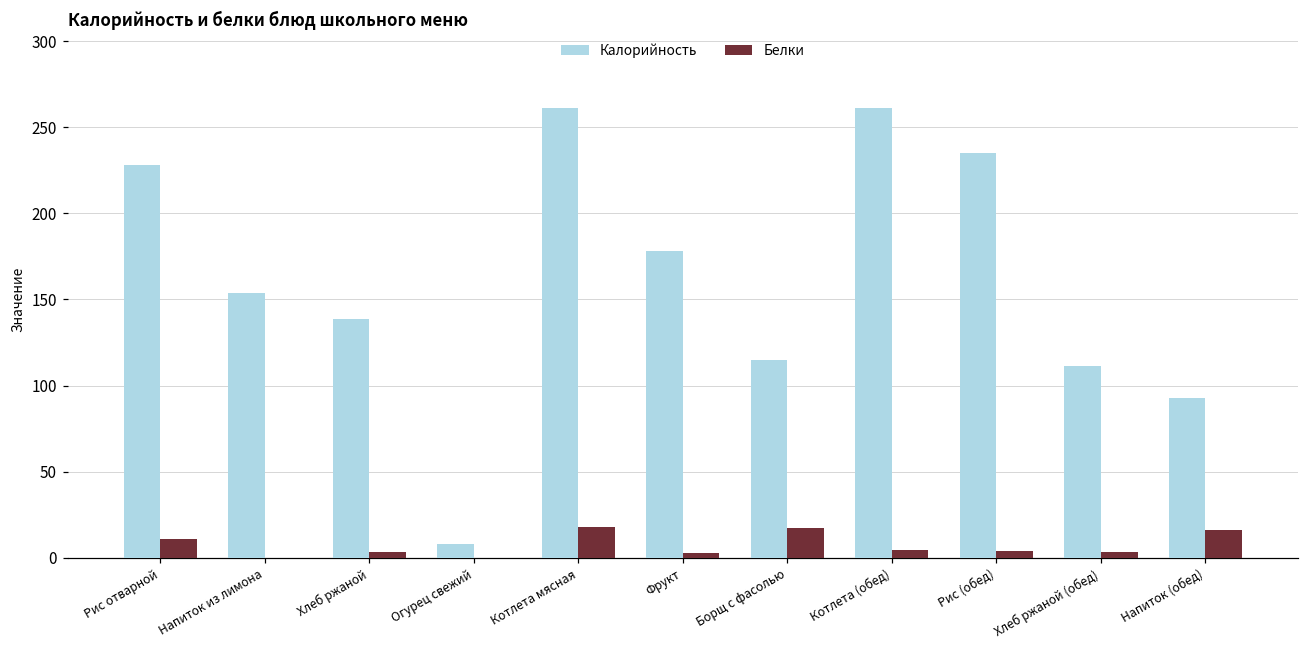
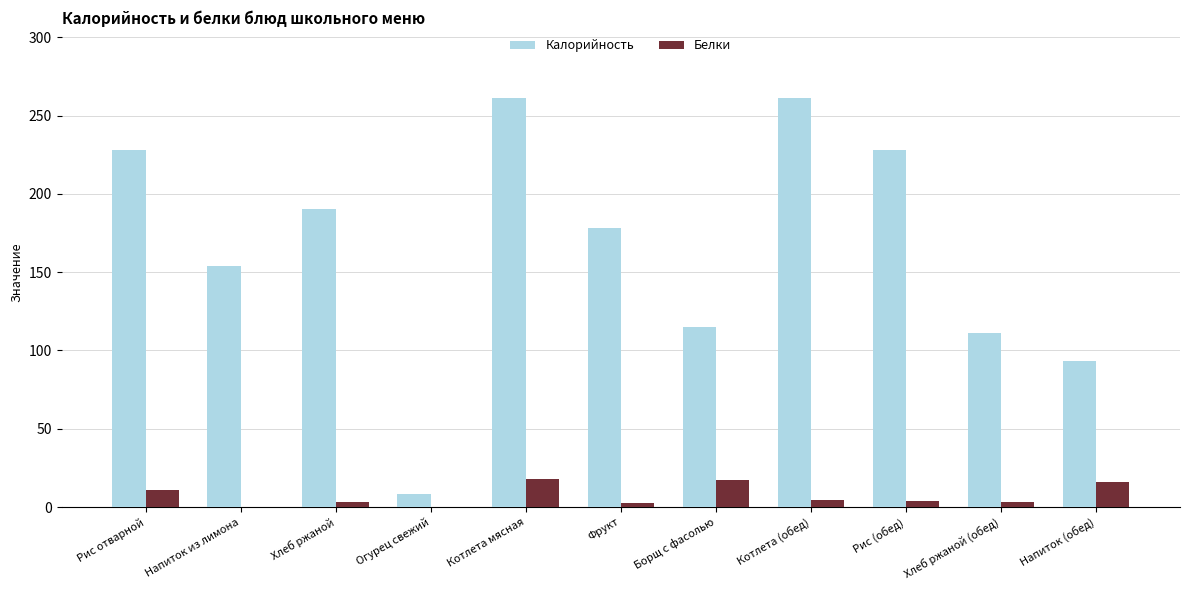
Калорийность, Хлеб ржаной: 139 -> 190
Калорийность, Рис (обед): 235 -> 228
